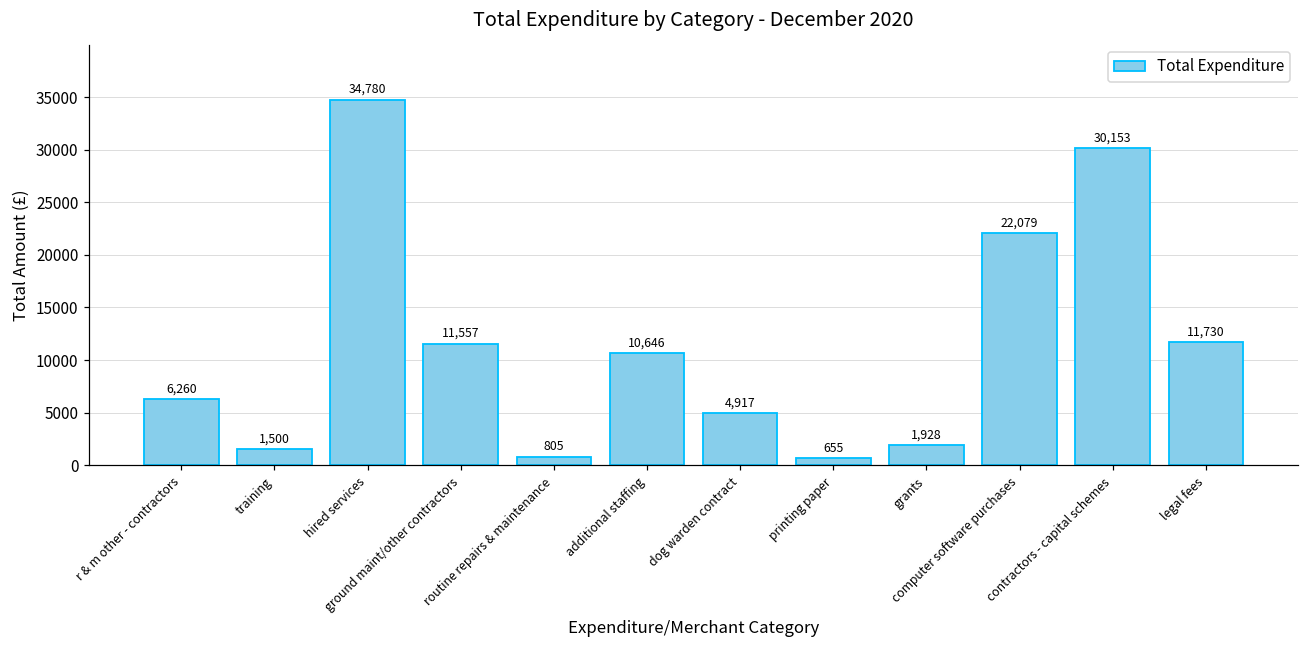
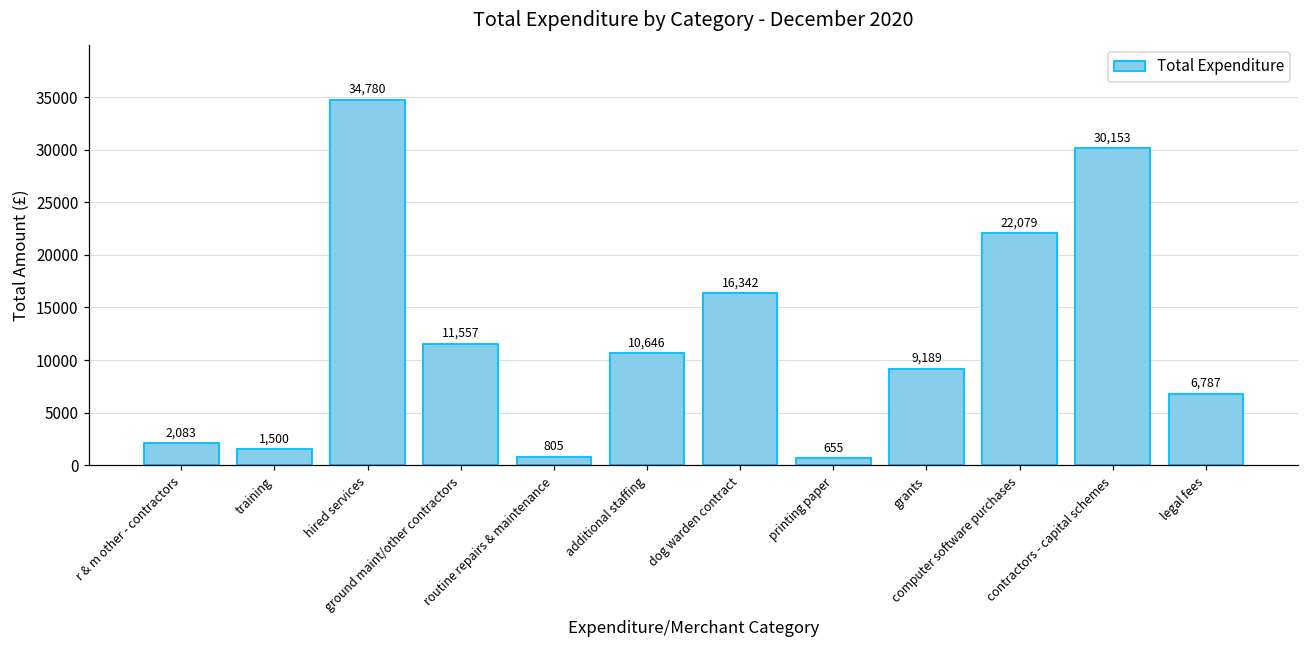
r & m other - contractors: 6,260 -> 2,083
dog warden contract: 4,917 -> 16,342
grants: 1,928 -> 9,189
legal fees: 11,730 -> 6,787
